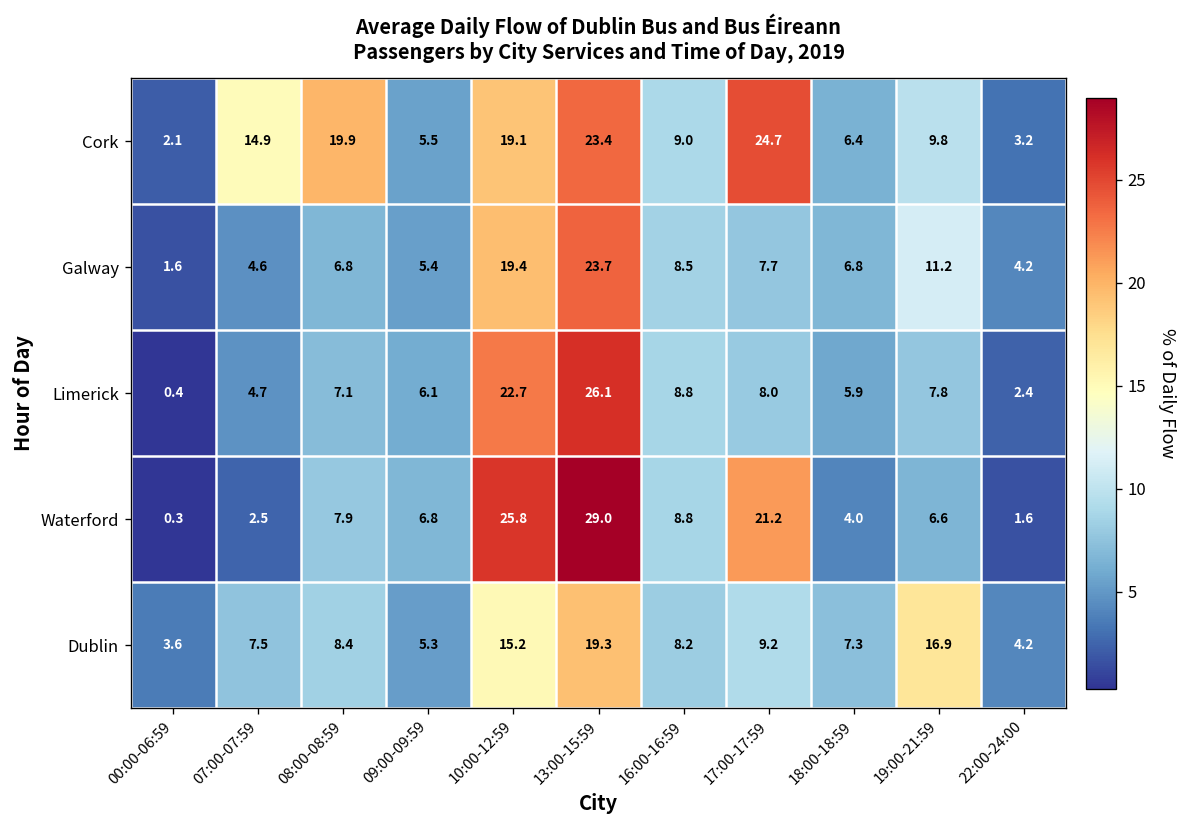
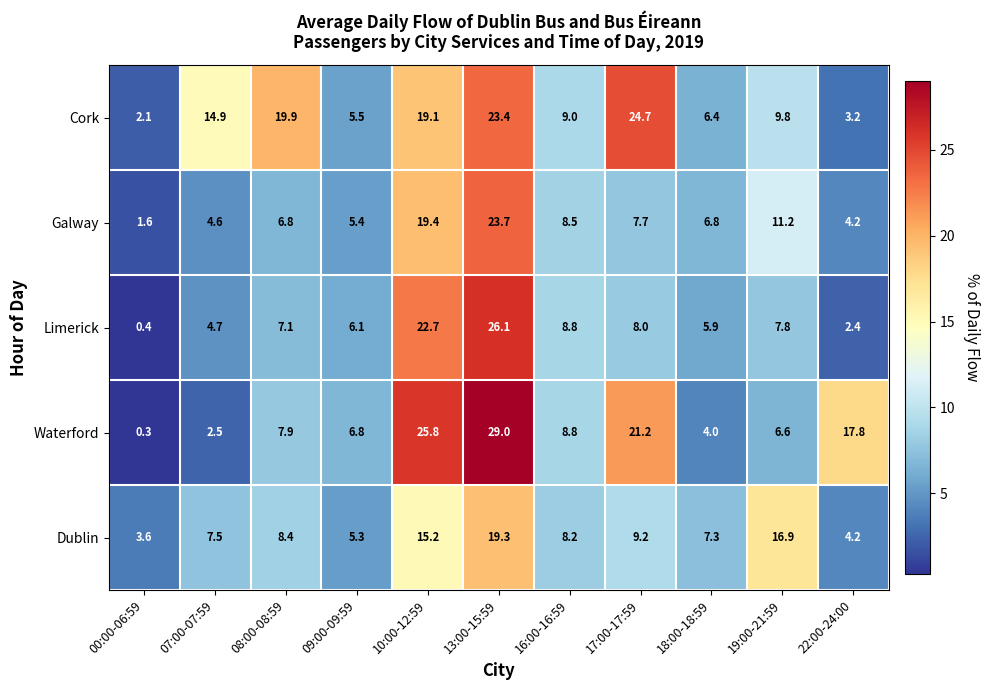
Waterford, 22:00-24:00: 1.6 -> 17.8
